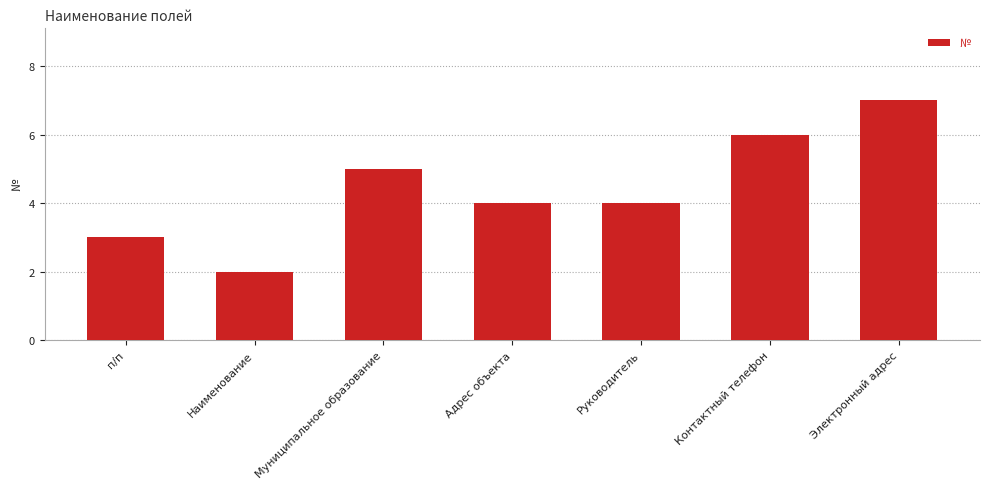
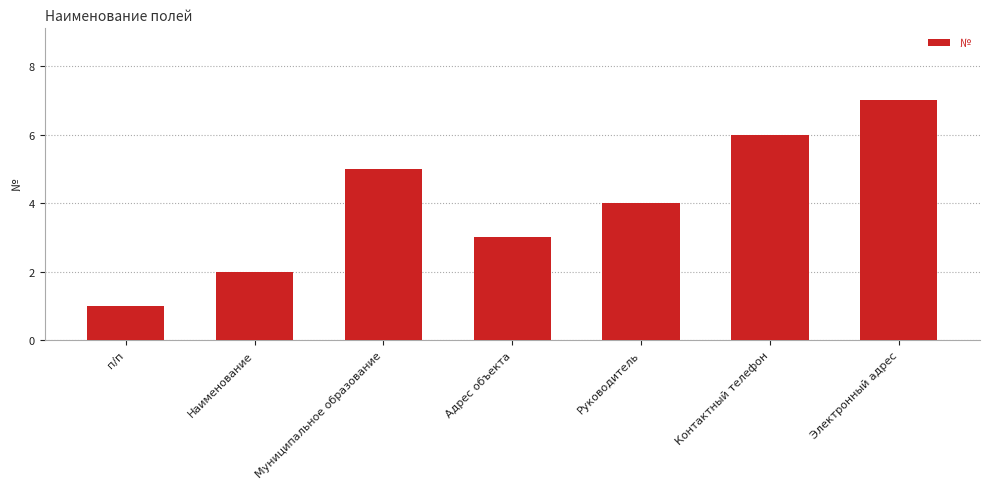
п/п: 3 -> 1
Адрес объекта: 4 -> 3
